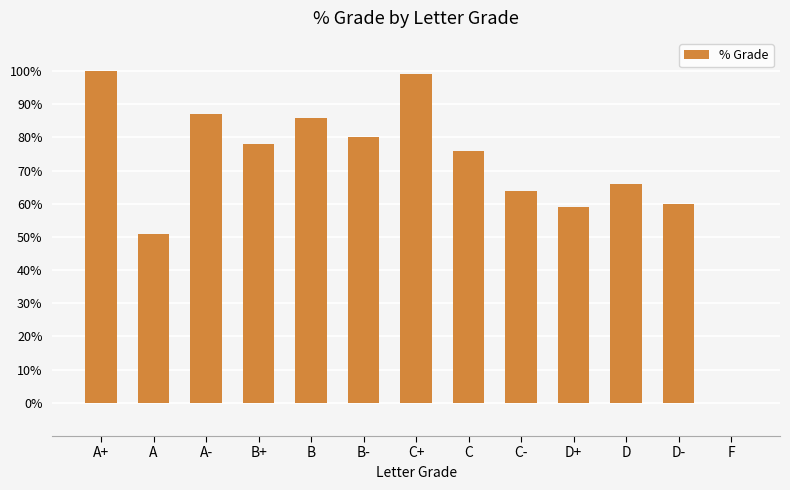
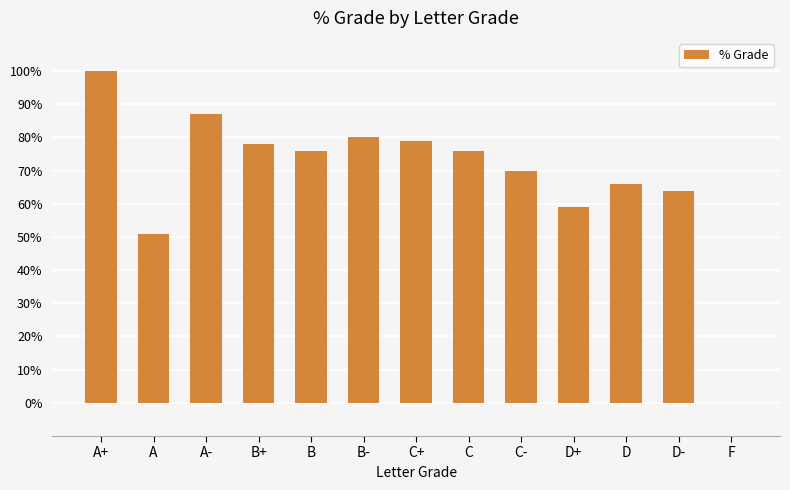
B: 86% -> 76%
C+: 99% -> 79%
C-: 64% -> 70%
D-: 60% -> 64%
